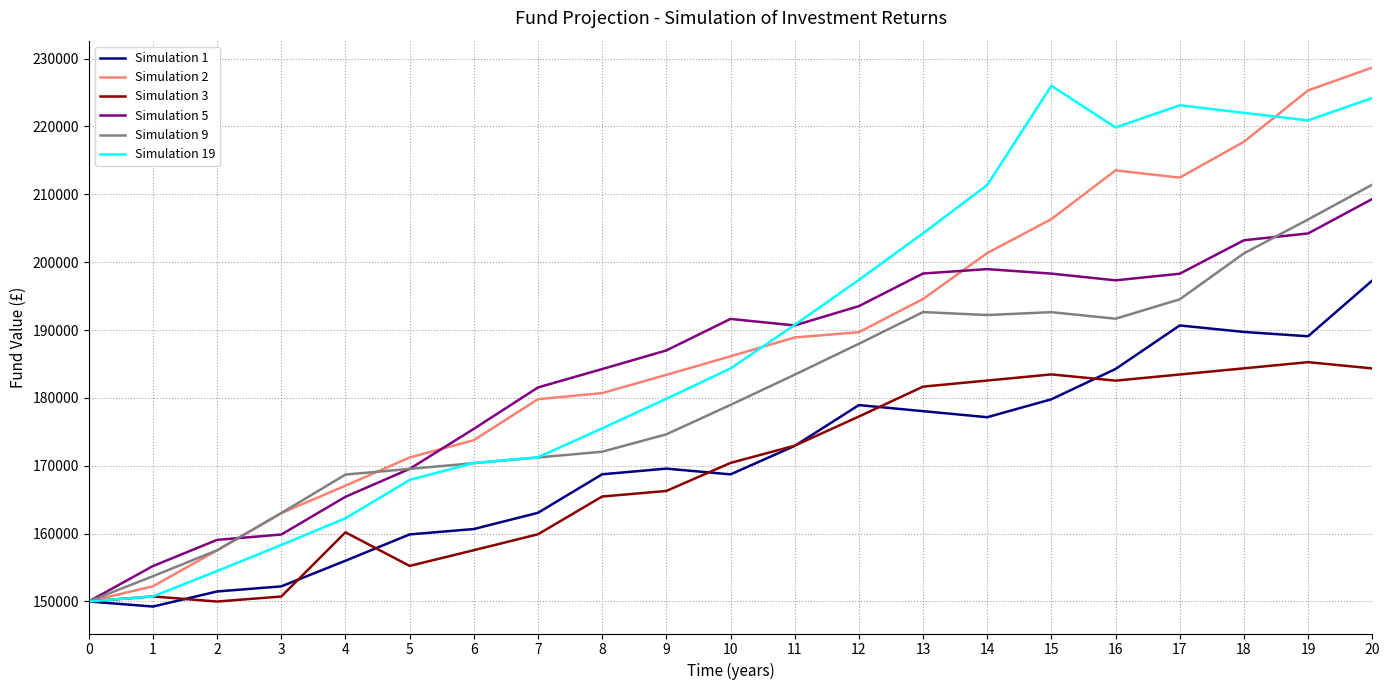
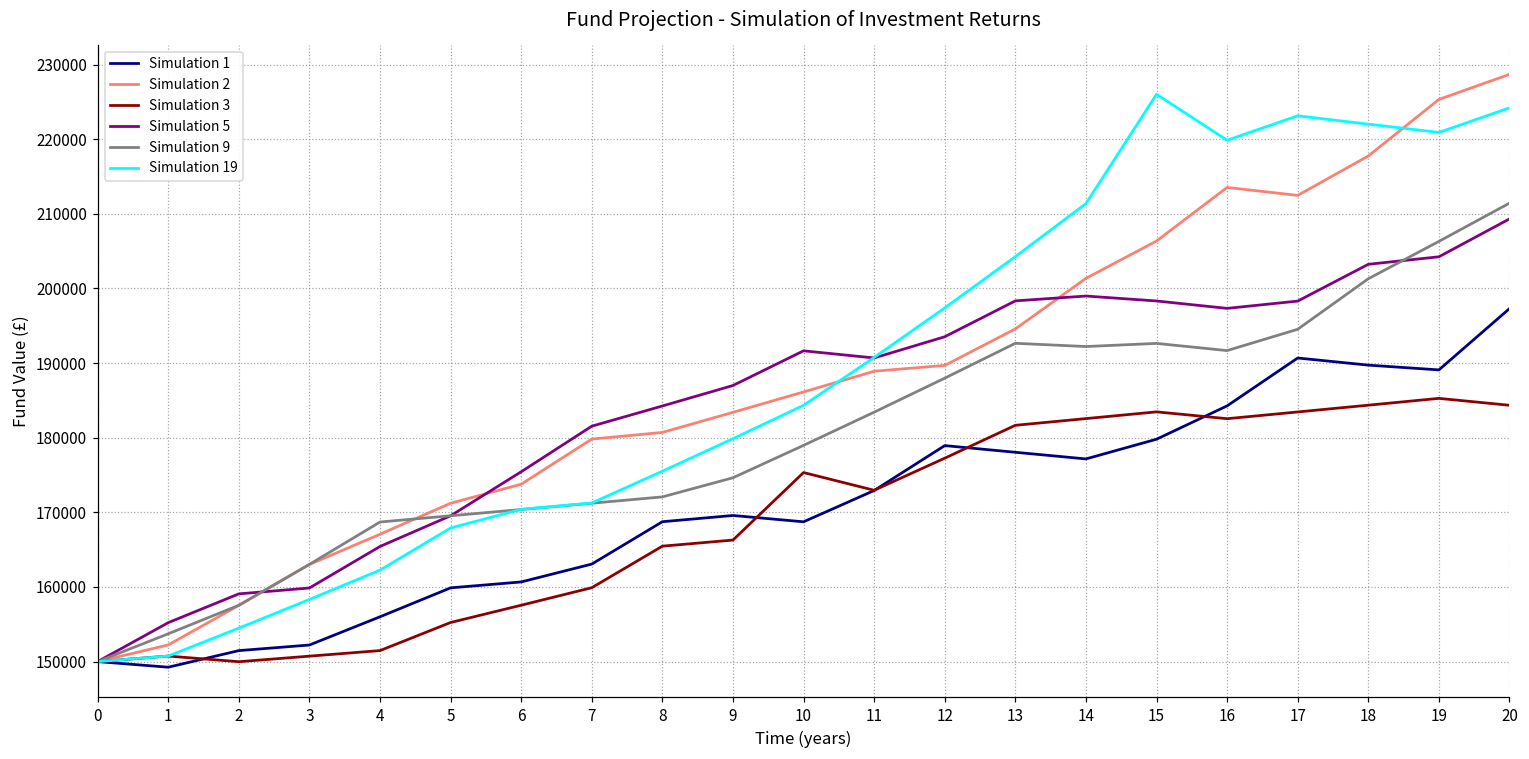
Simulation 3, 4: 160000 -> 151000
Simulation 3, 10: 170000 -> 175000
